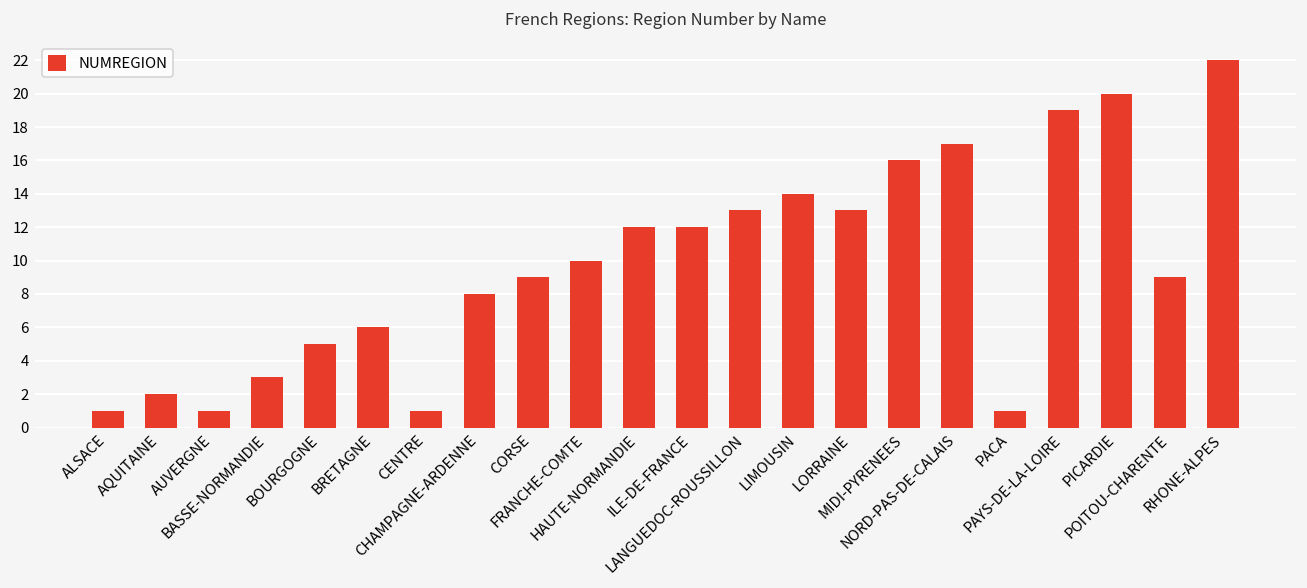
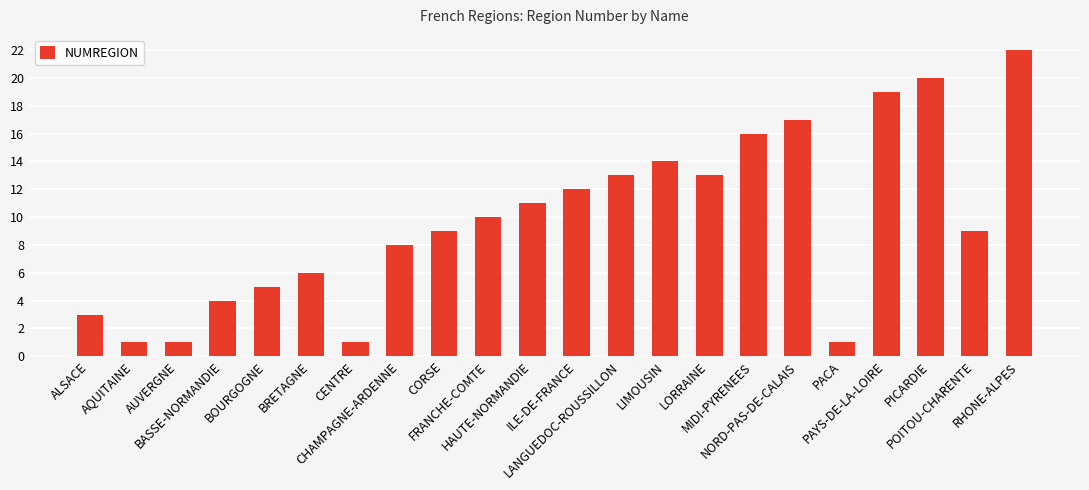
ALSACE: 1 -> 3
AQUITAINE: 2 -> 1
BASSE-NORMANDIE: 3 -> 4
HAUTE-NORMANDIE: 12 -> 11
